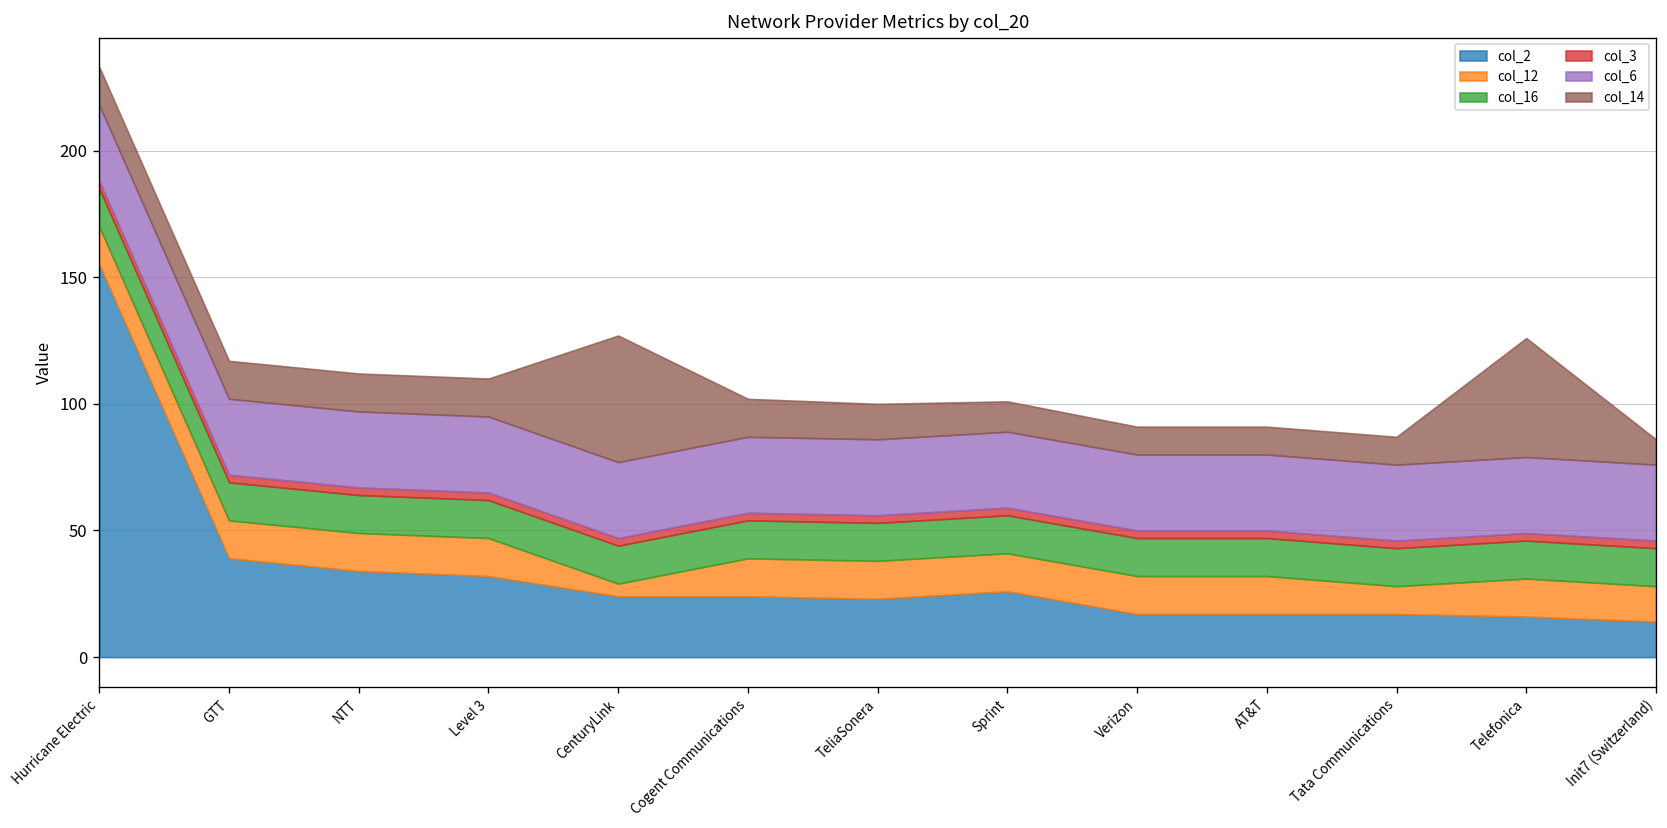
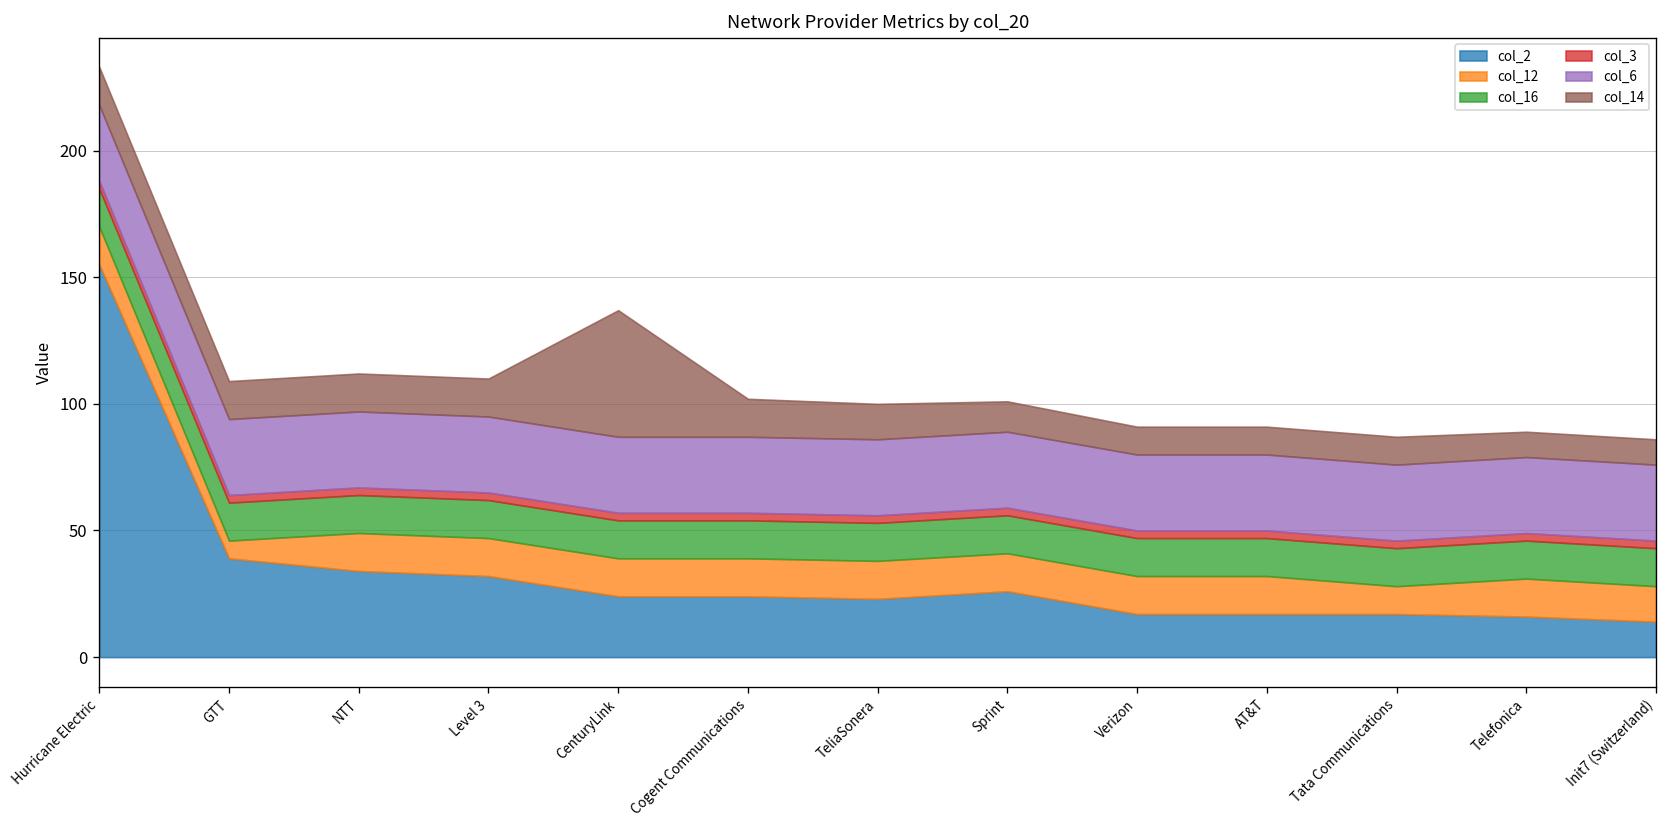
col_12, GTT: 15 -> 7
col_12, CenturyLink: 5 -> 15
col_14, Telefonica: 47 -> 10
